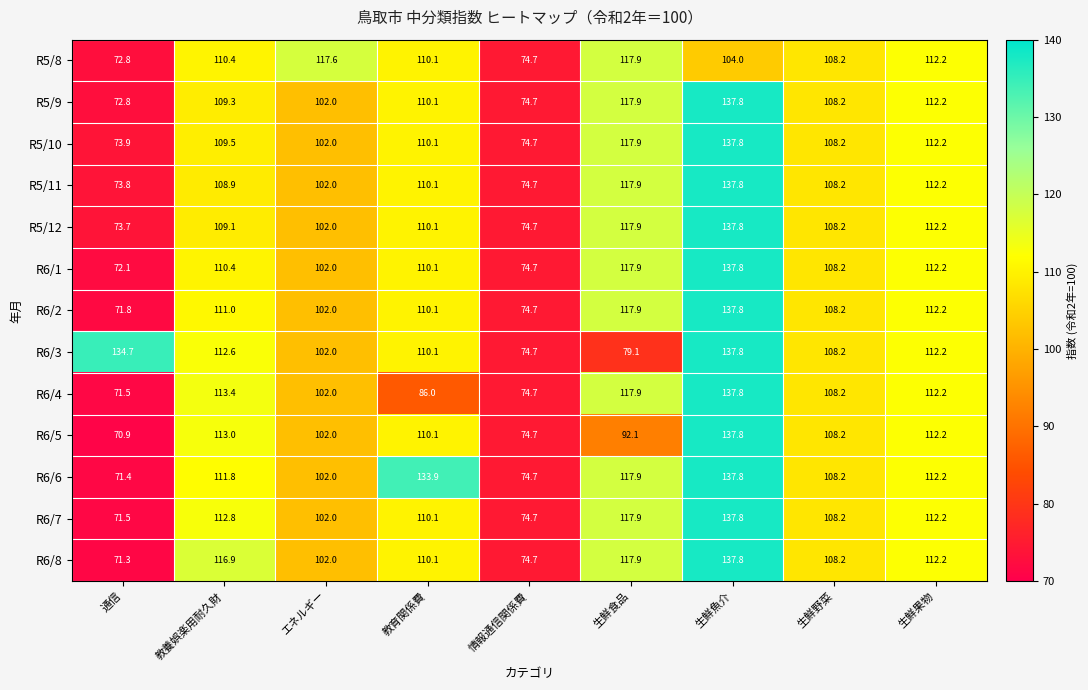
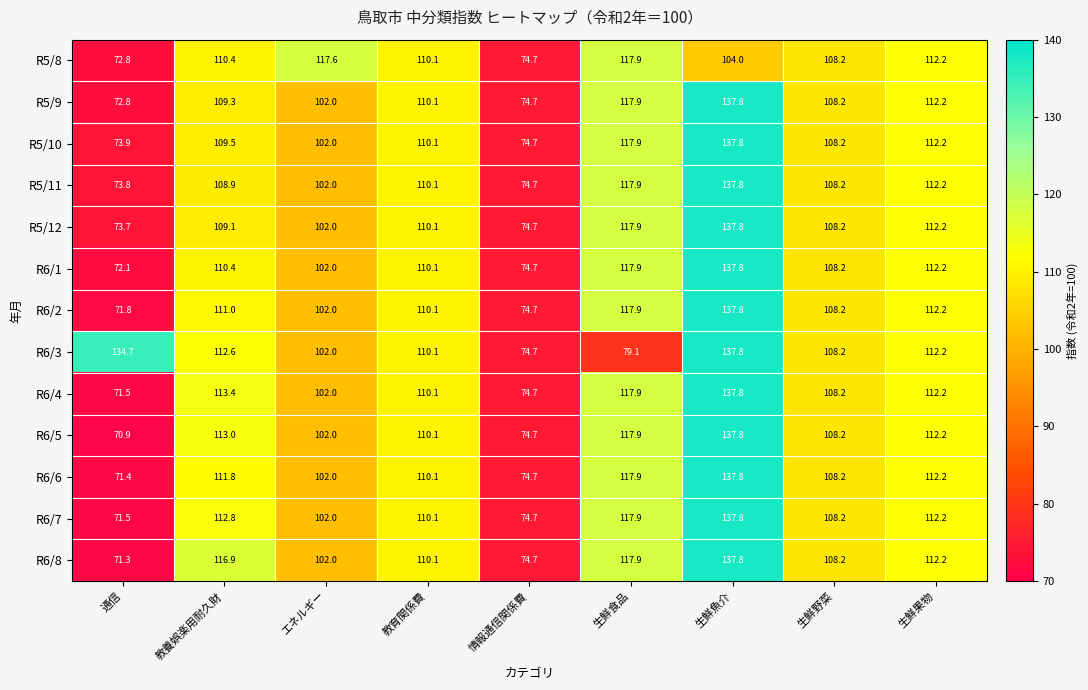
R6/4, 教育関係費: 86.0 -> 110.1
R6/5, 生鮮食品: 92.1 -> 117.9
R6/6, 教育関係費: 133.9 -> 110.1
